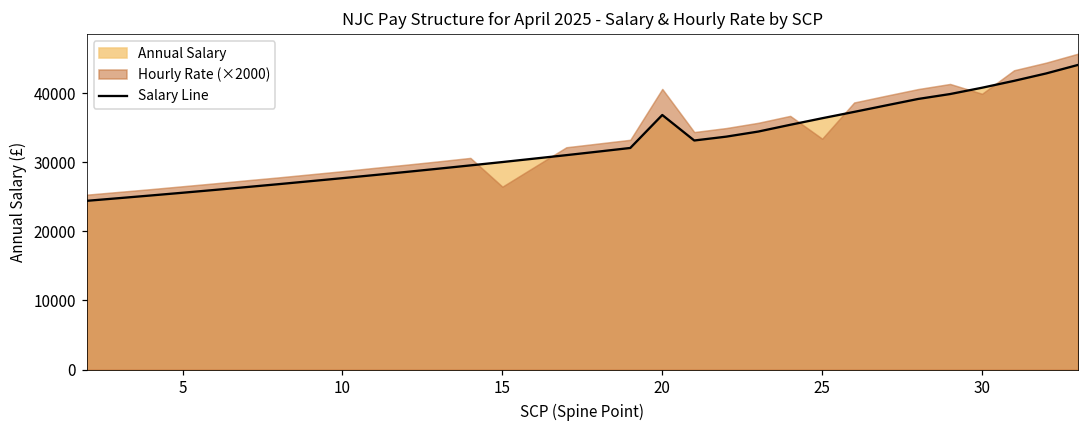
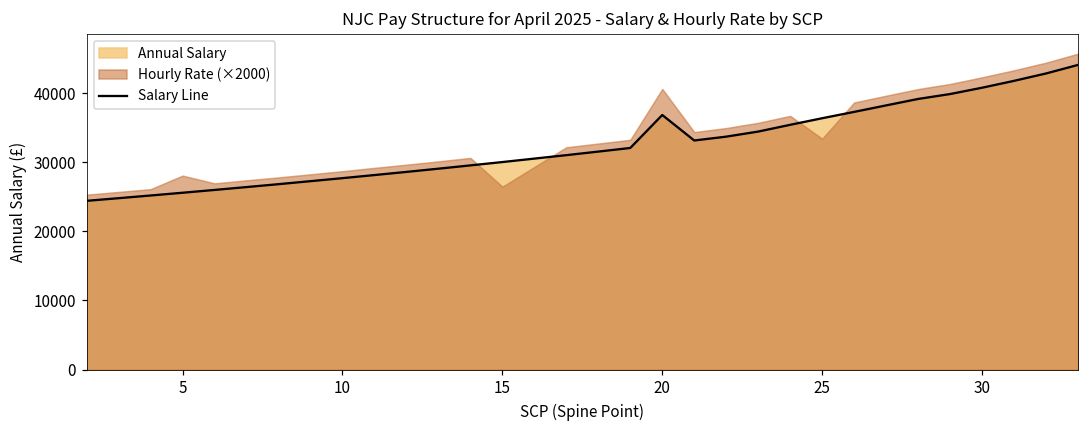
Hourly Rate (×2000), 5: 27000 -> 28000
Hourly Rate (×2000), 30: 40000 -> 42000
